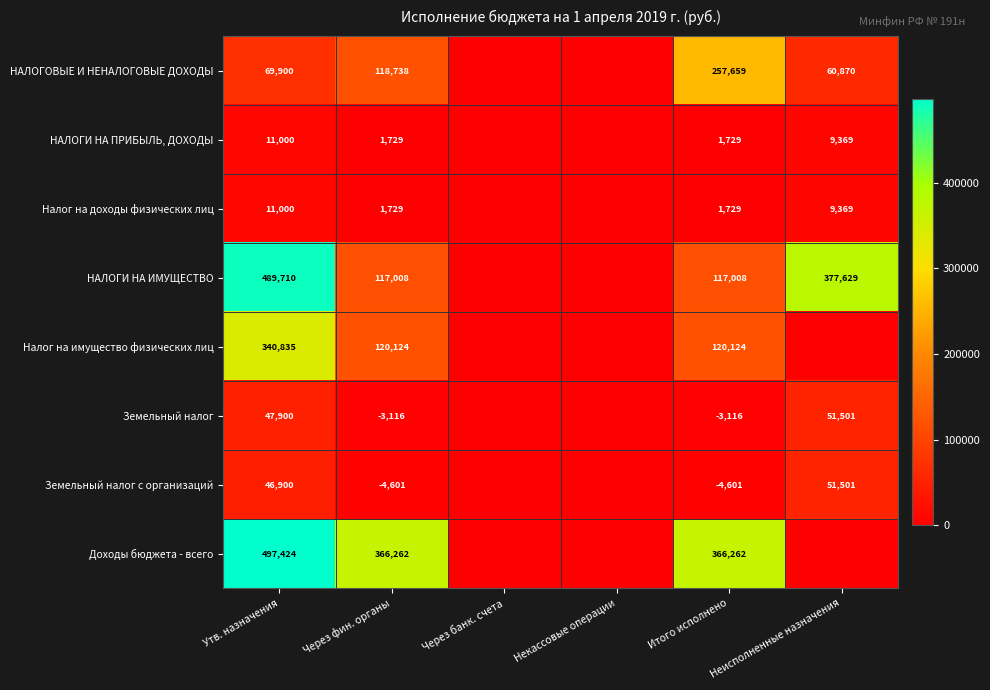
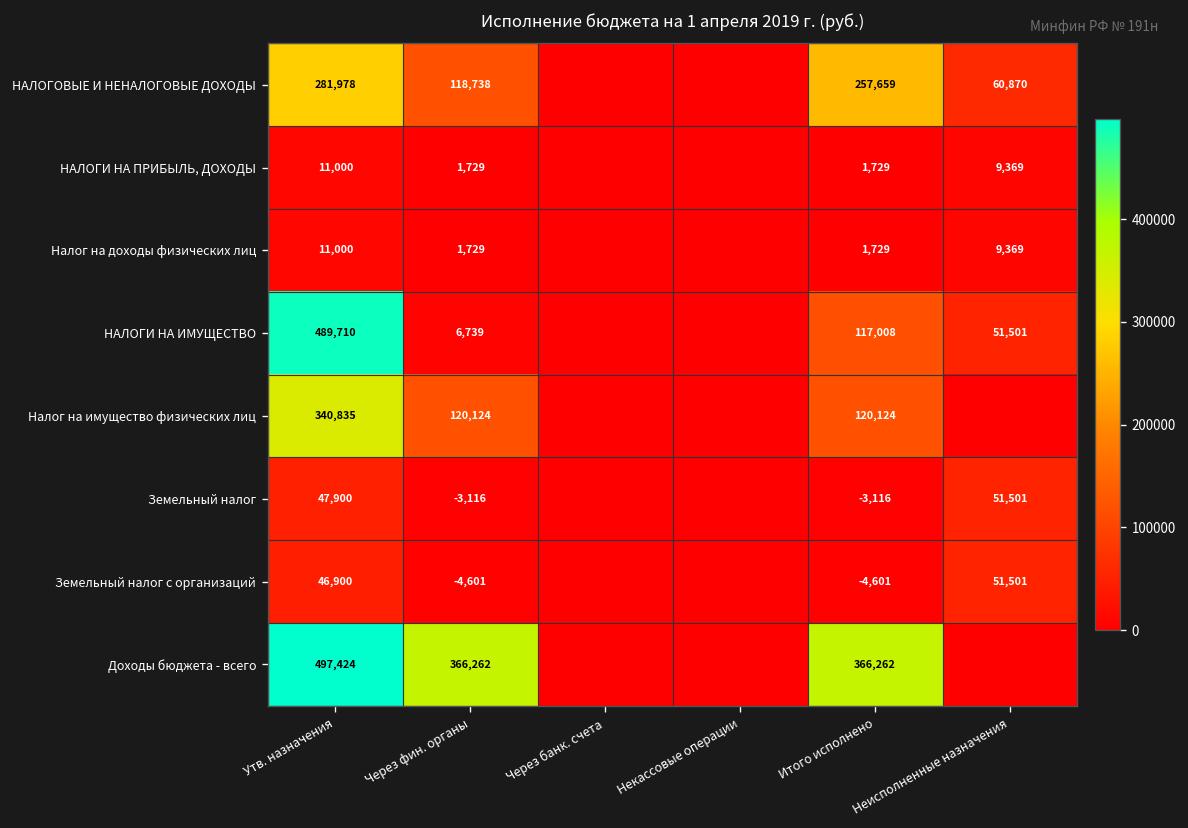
НАЛОГОВЫЕ И НЕНАЛОГОВЫЕ ДОХОДЫ, Утв. назначения: 69,900 -> 281,978
НАЛОГИ НА ИМУЩЕСТВО, Через фин. органы: 117,008 -> 6,739
НАЛОГИ НА ИМУЩЕСТВО, Неисполненные назначения: 377,629 -> 51,501
